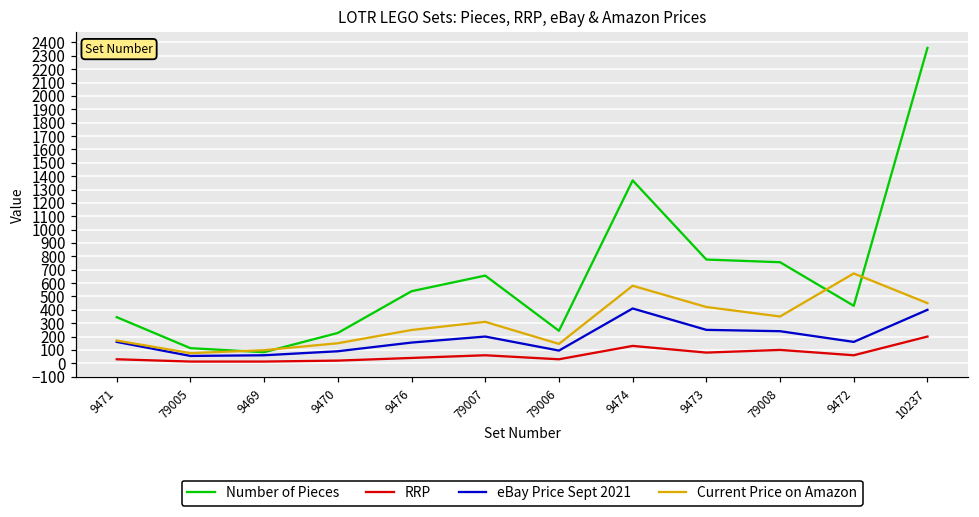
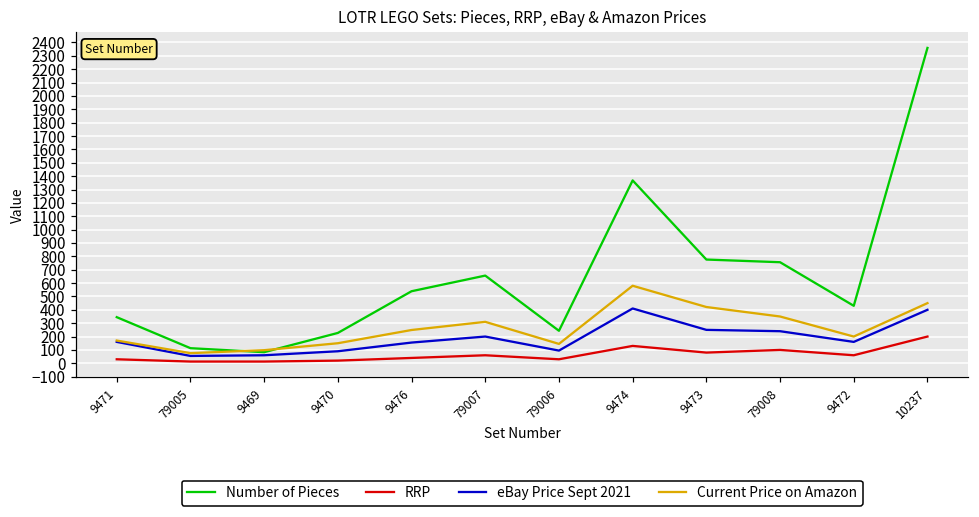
Current Price on Amazon, 9472: 670 -> 200
